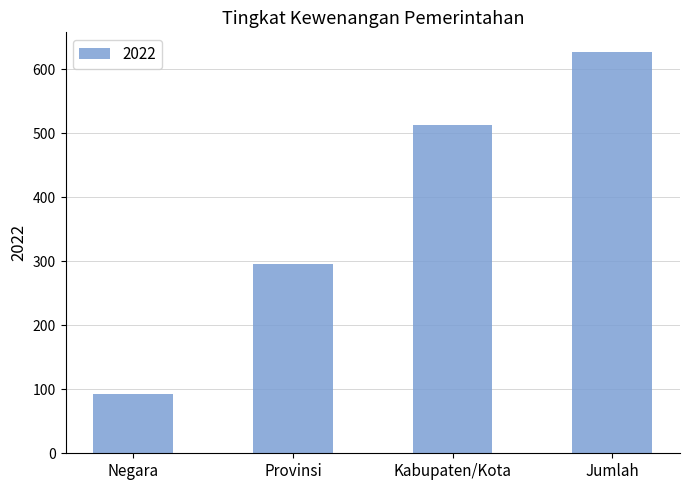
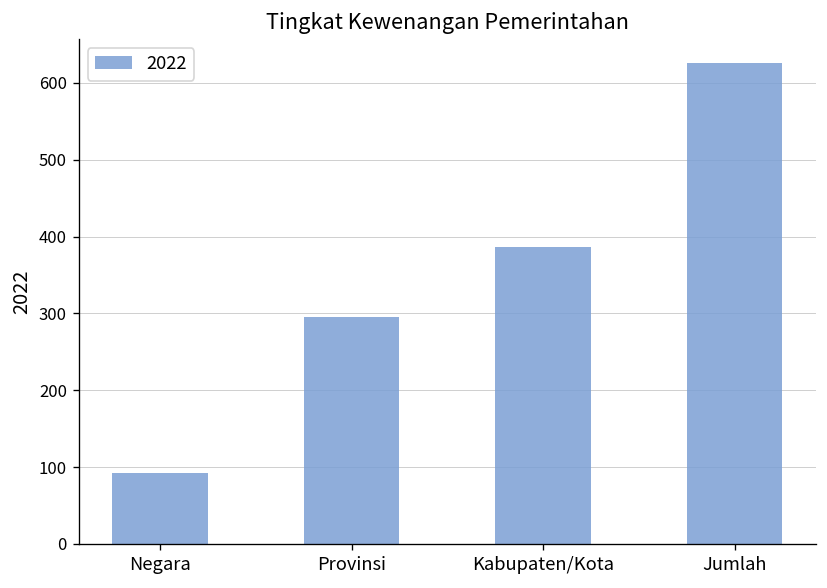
Kabupaten/Kota: 510 -> 390
